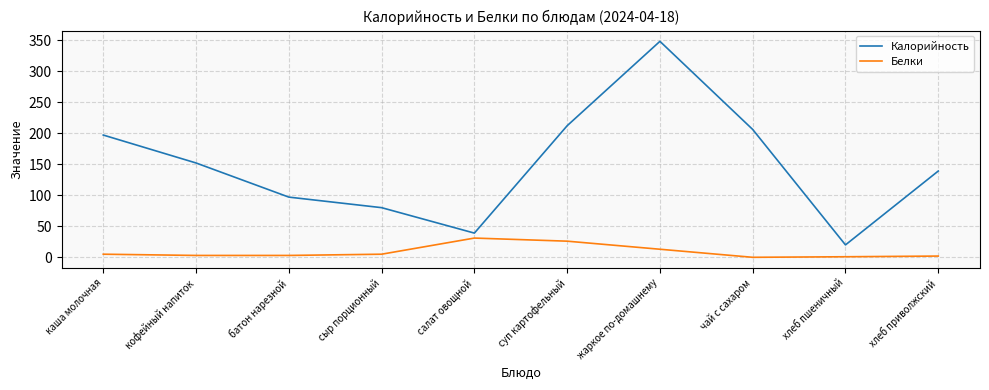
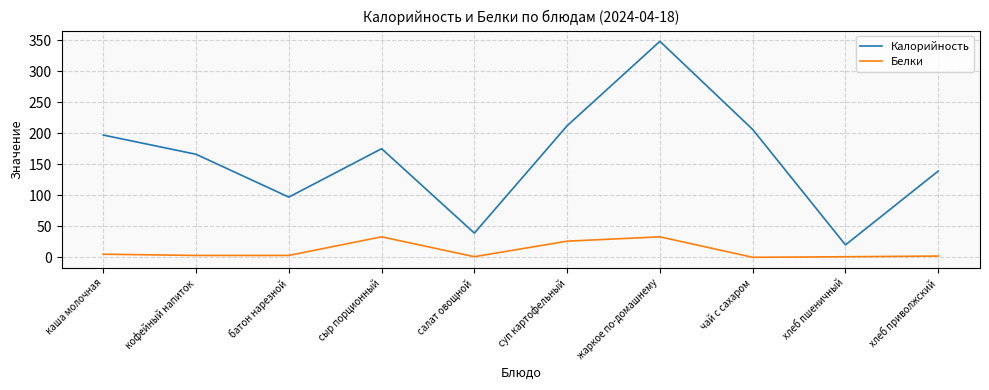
Калорийность, кофейный напиток: 150 -> 170
Калорийность, сыр порционный: 80 -> 180
Белки, сыр порционный: 10 -> 30
Белки, салат овощной: 30 -> 0
Белки, жаркое по-домашнему: 10 -> 30
